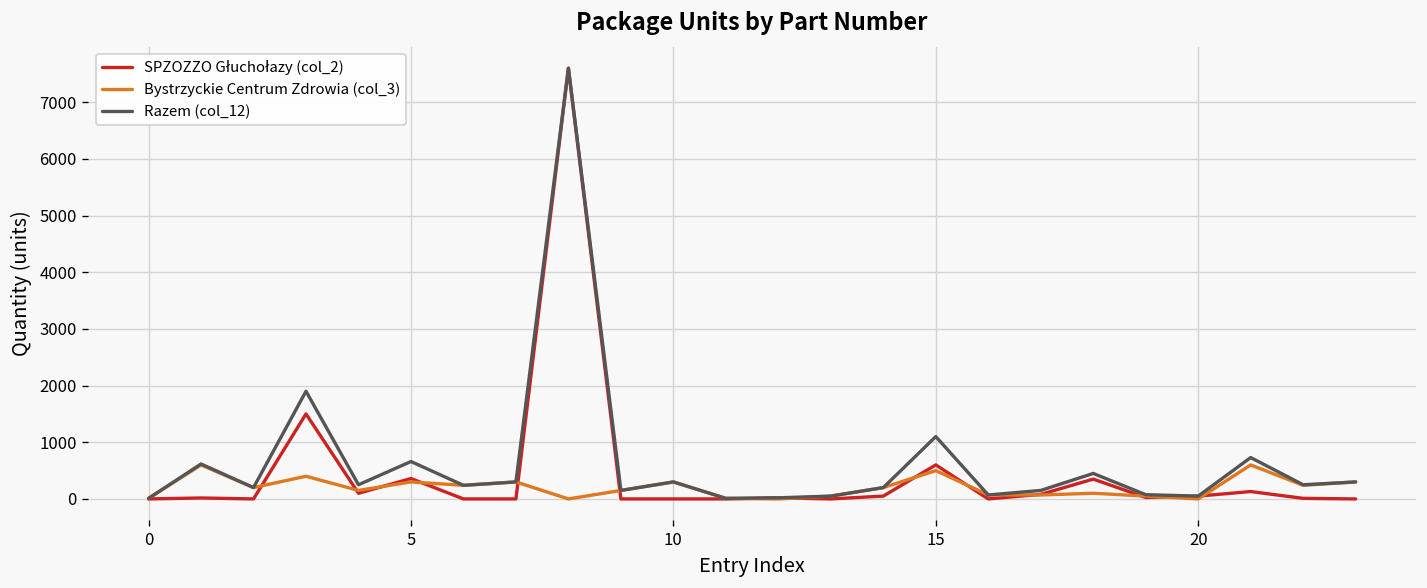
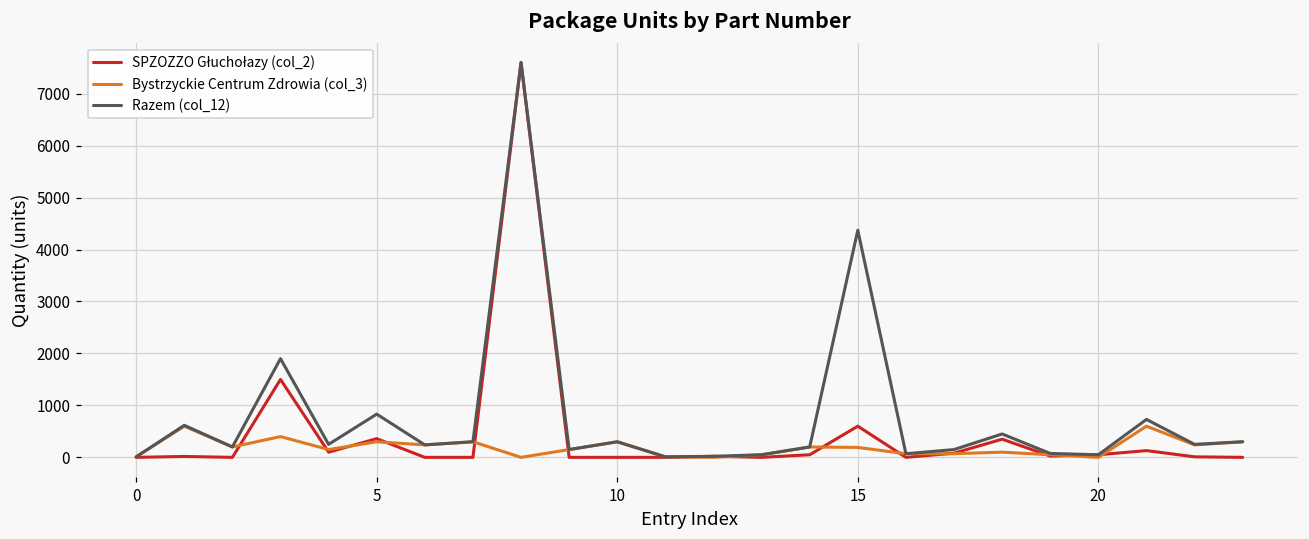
Razem (col_12), 5: 700 -> 800
Bystrzyckie Centrum Zdrowia (col_3), 15: 500 -> 200
Razem (col_12), 15: 1100 -> 4400
